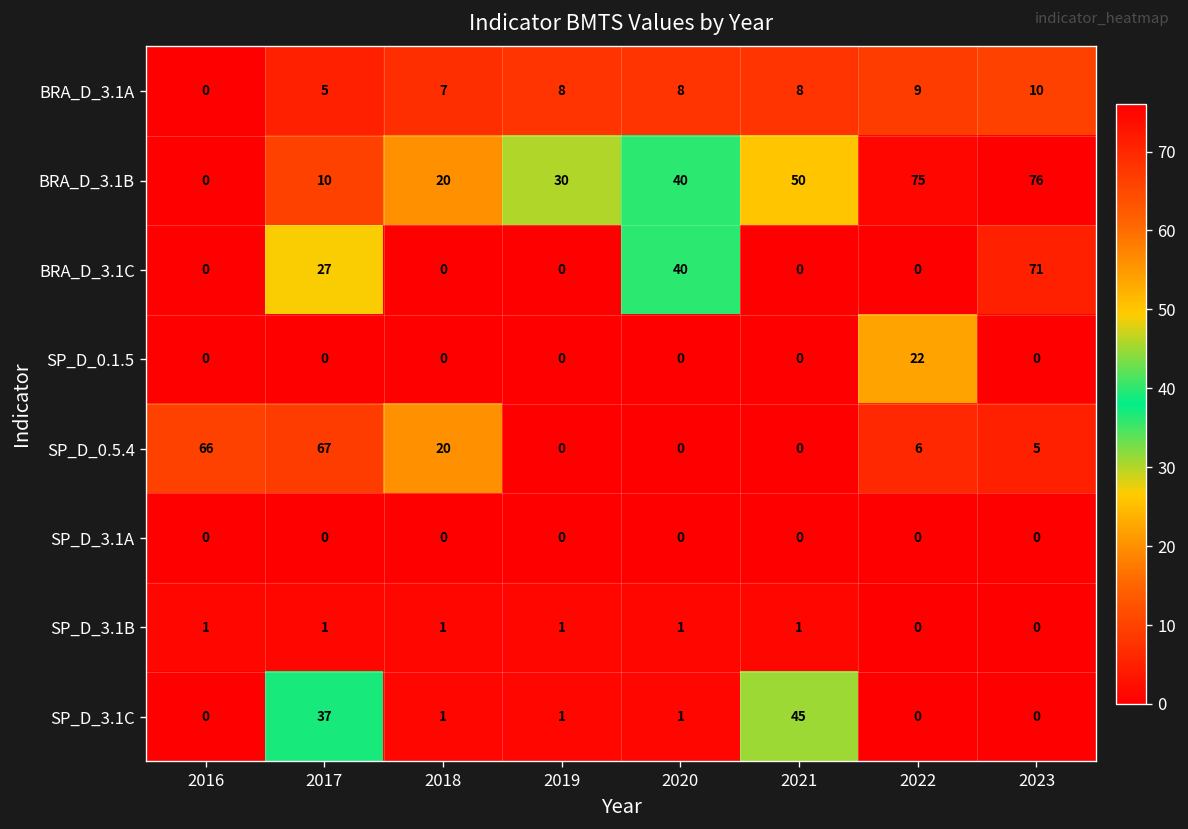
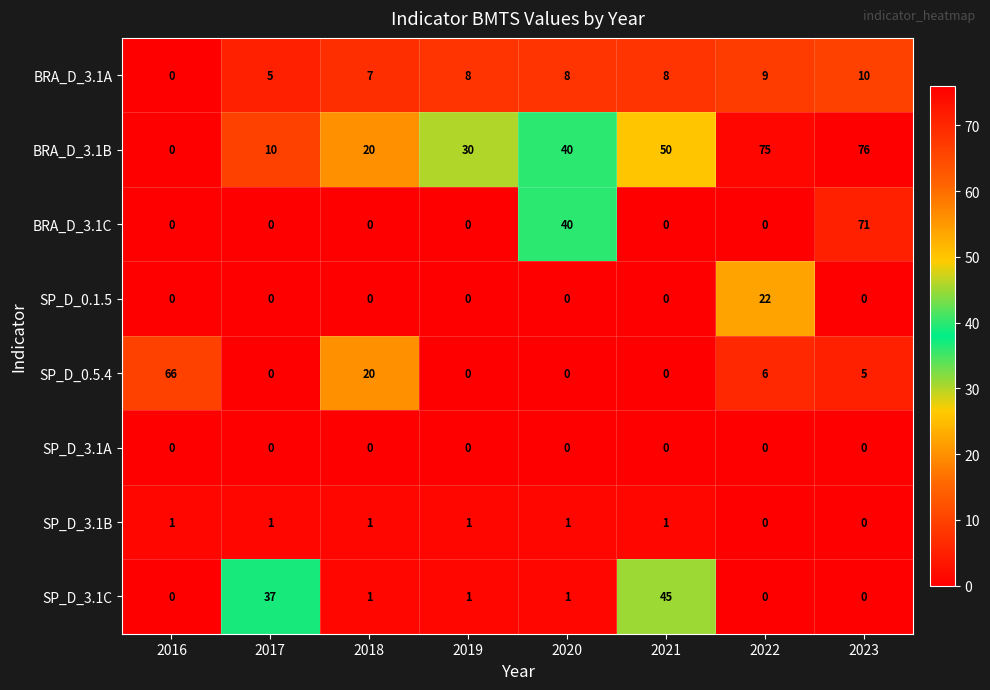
BRA_D_3.1C, 2017: 27 -> 0
SP_D_0.5.4, 2017: 67 -> 0
